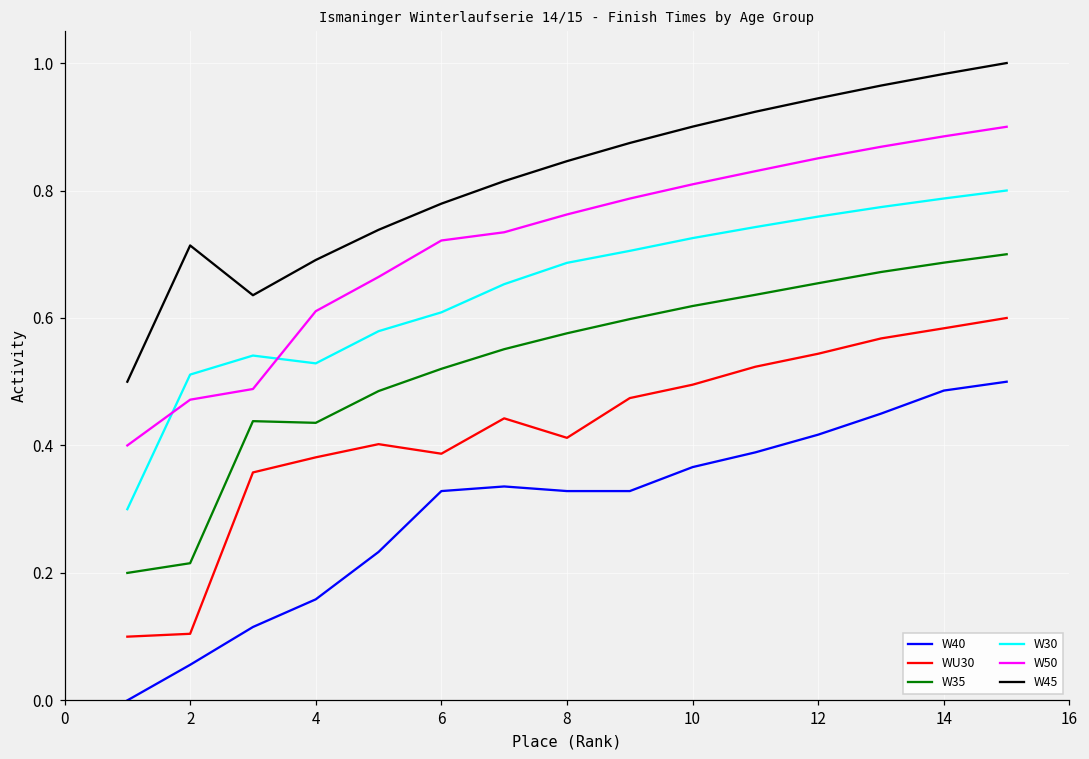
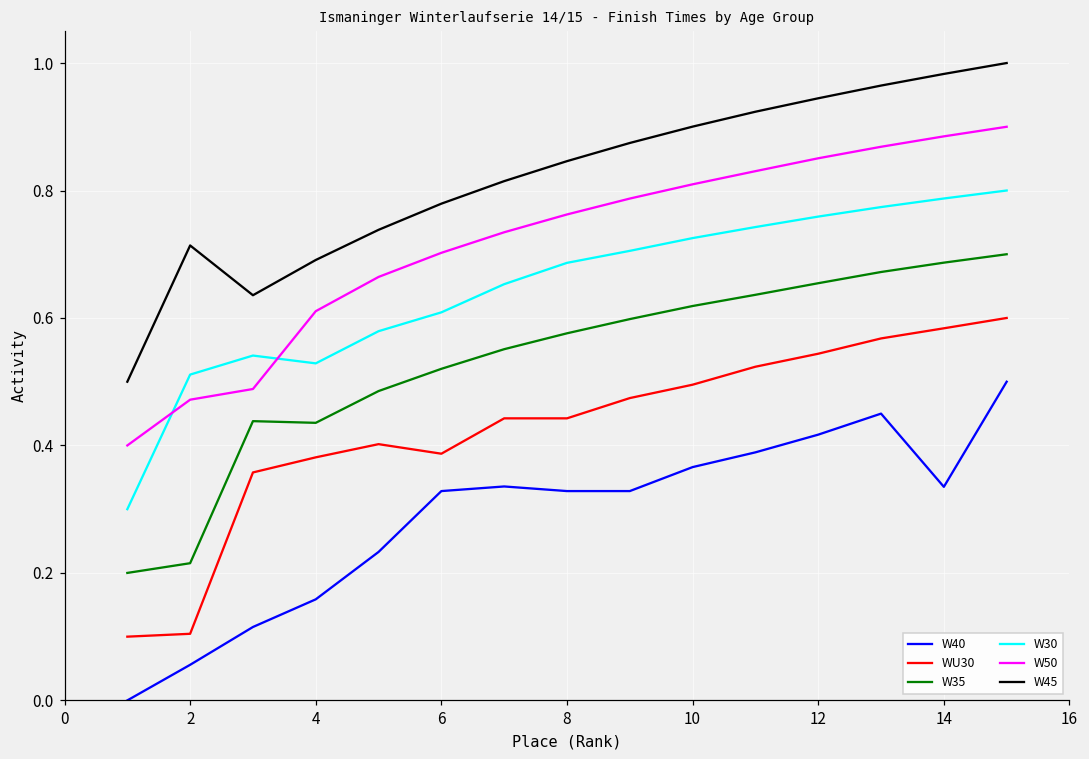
W50, 6: 0.72 -> 0.70
WU30, 8: 0.41 -> 0.44
W40, 14: 0.49 -> 0.34
